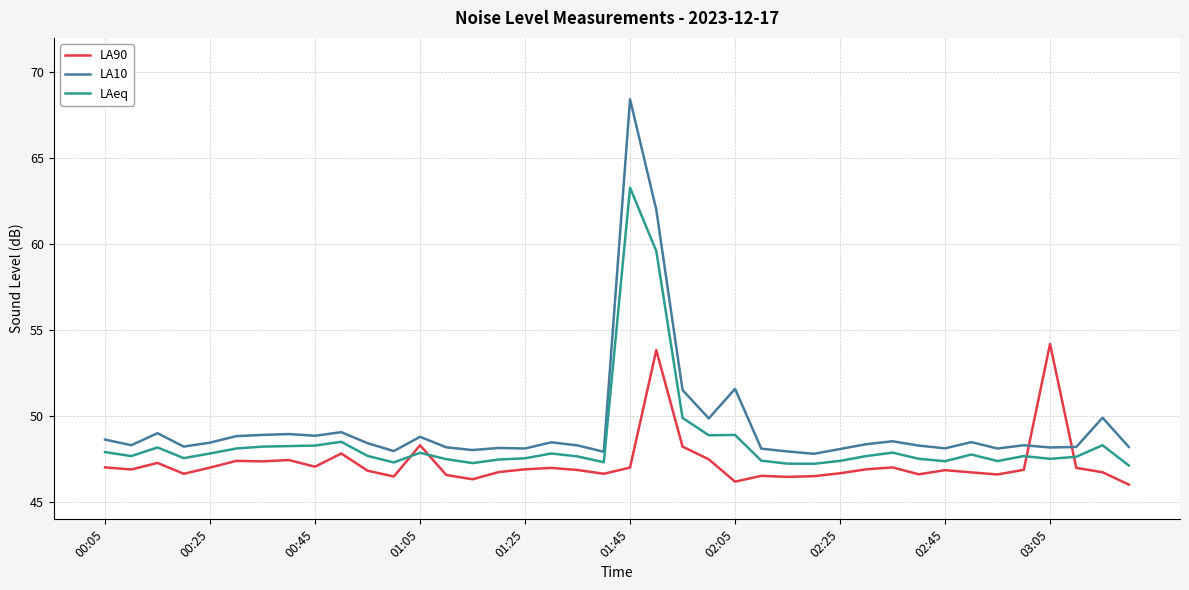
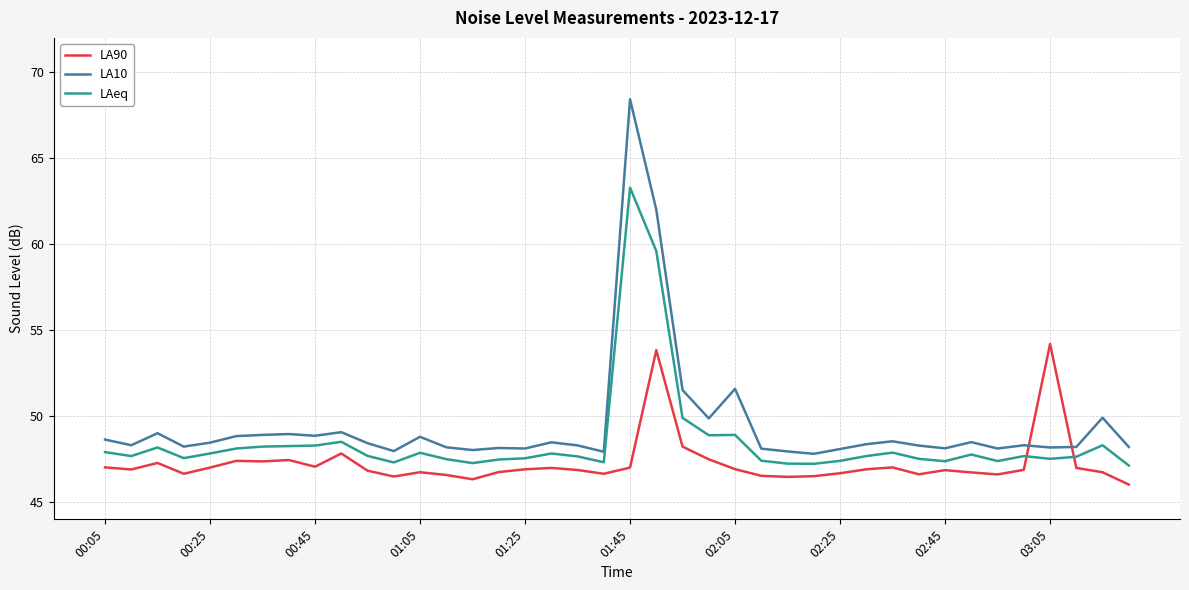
LA90, 01:05: 48.3 -> 46.7
LA90, 02:05: 46.2 -> 46.9
